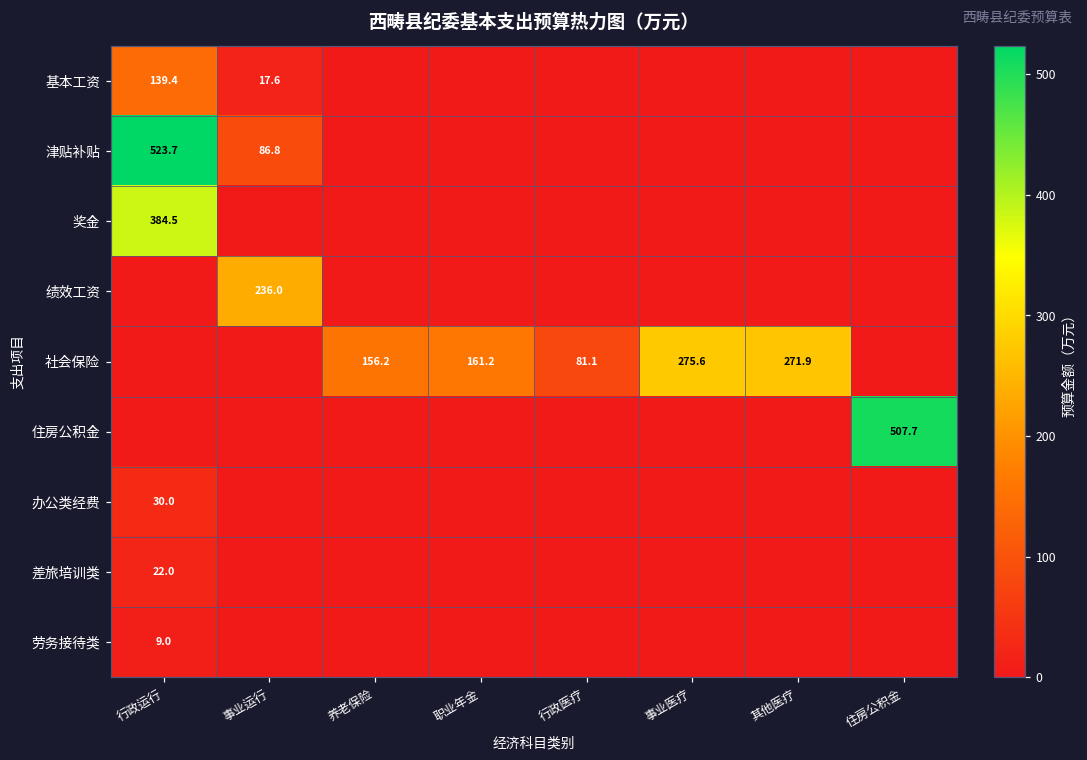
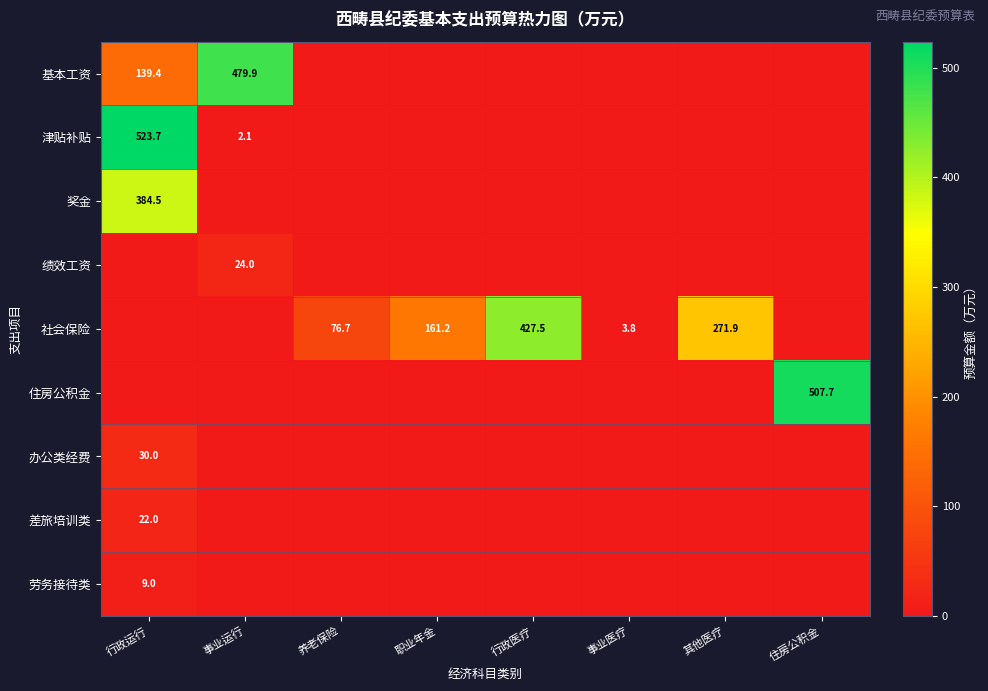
基本工资, 事业运行: 17.6 -> 479.9
津贴补贴, 事业运行: 86.8 -> 2.1
绩效工资, 事业运行: 236.0 -> 24.0
社会保险, 养老保险: 156.2 -> 76.7
社会保险, 行政医疗: 81.1 -> 427.5
社会保险, 事业医疗: 275.6 -> 3.8
